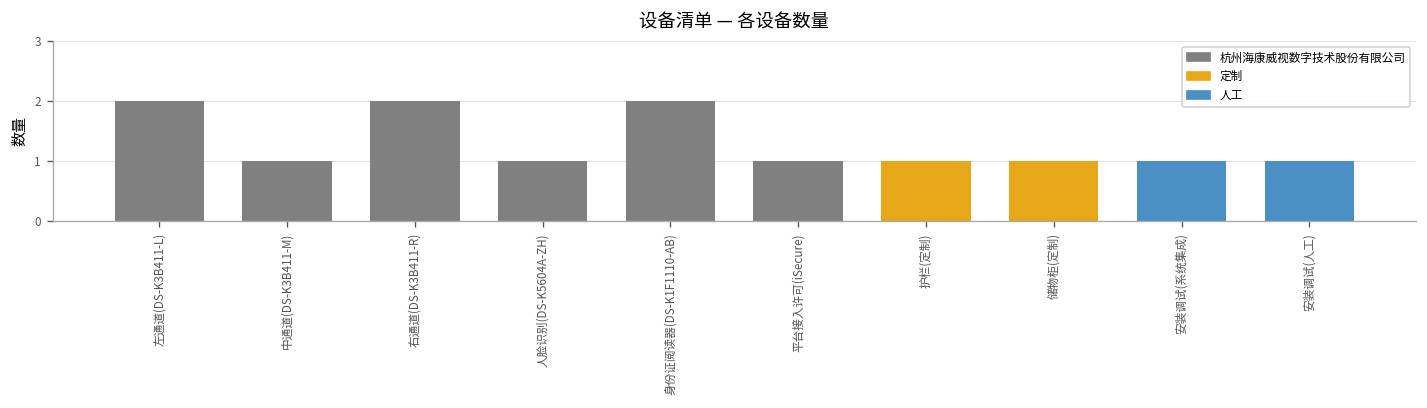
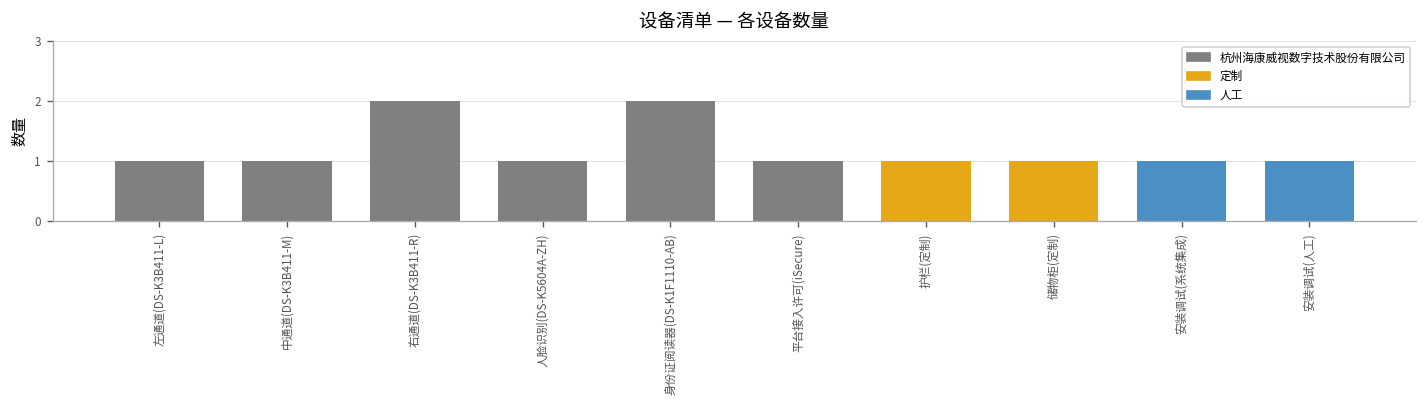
左通道(DS-K3B411-L): 2 -> 1
